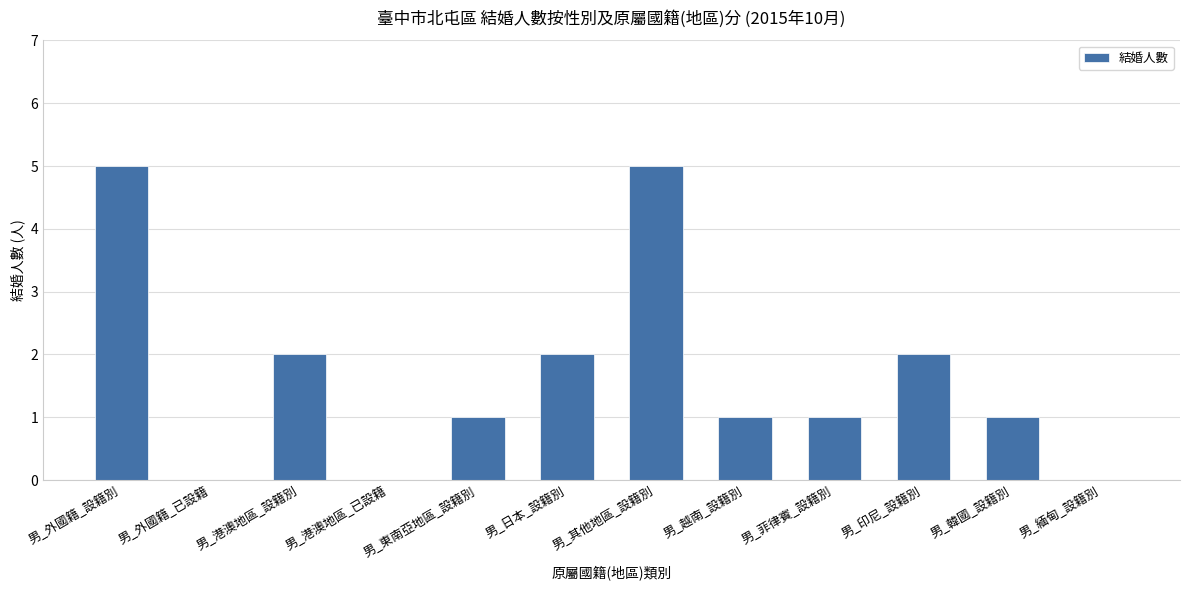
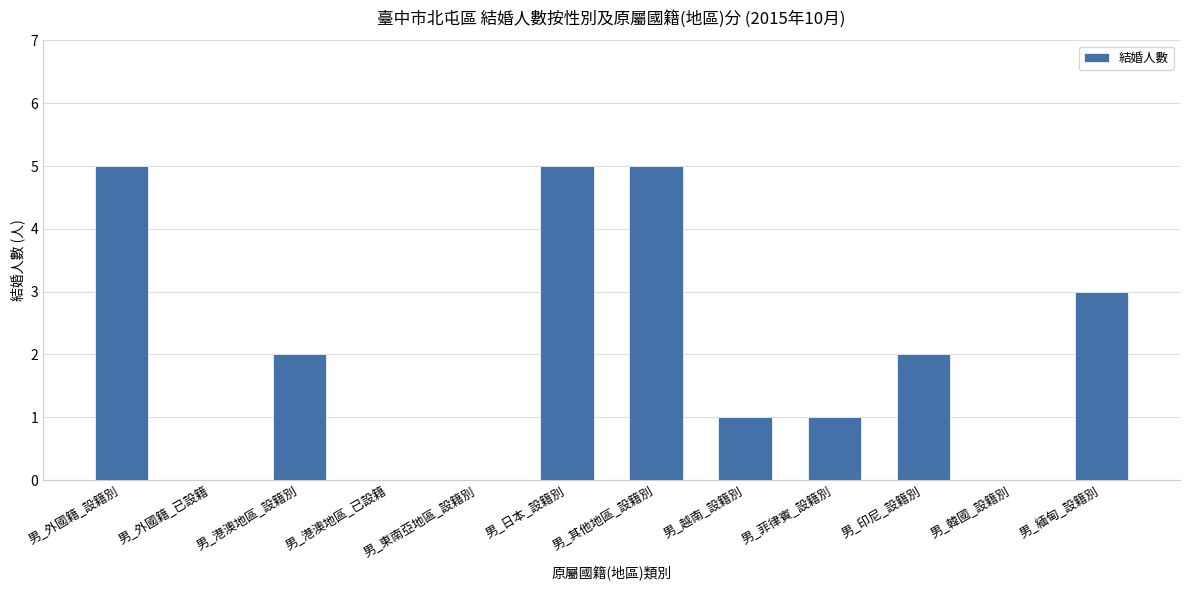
男_東南亞地區_設籍別: 1 -> 0
男_日本_設籍別: 2 -> 5
男_韓國_設籍別: 1 -> 0
男_緬甸_設籍別: 0 -> 3
